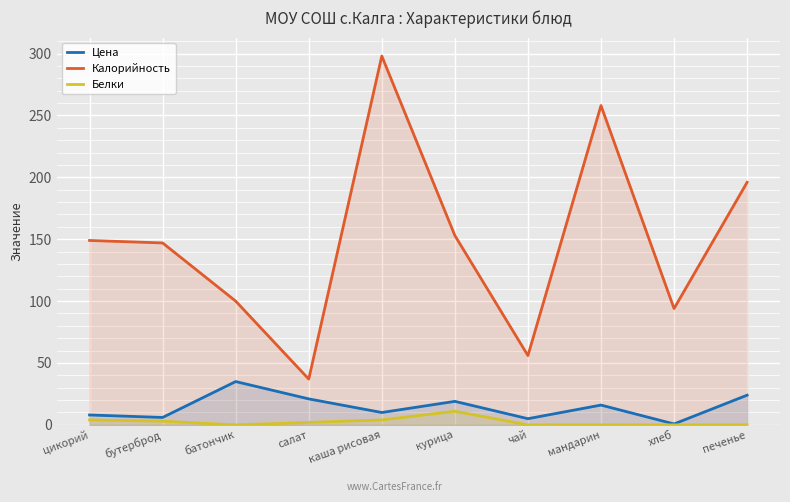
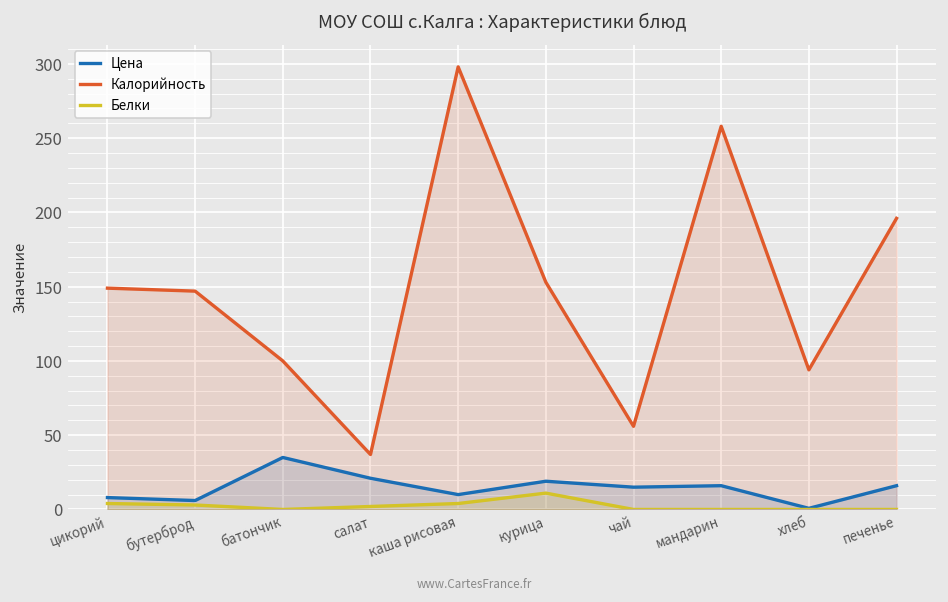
Цена, чай: 5 -> 15
Цена, печенье: 24 -> 16
